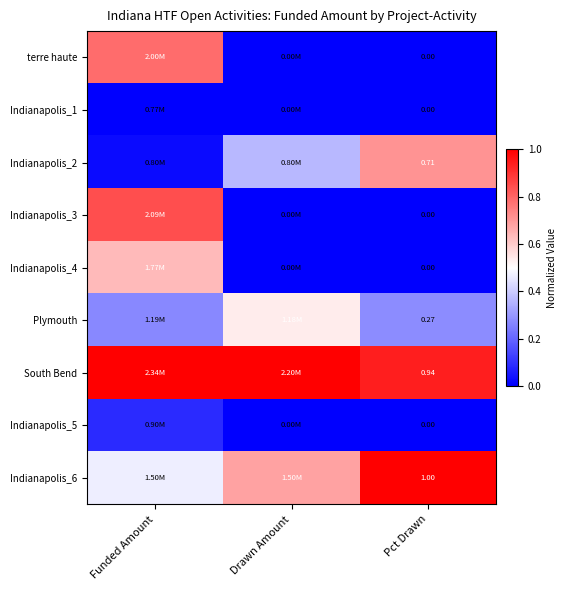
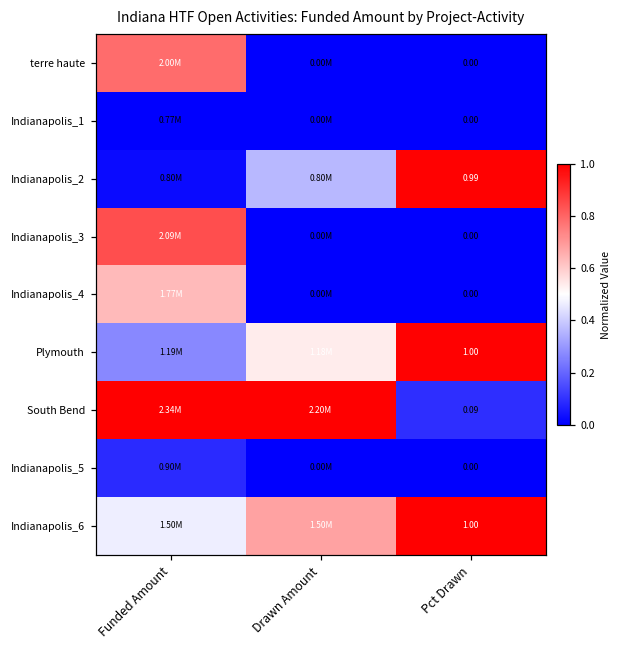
Indianapolis_2, Pct Drawn: 0.71 -> 0.99
Plymouth, Pct Drawn: 0.27 -> 1.00
South Bend, Pct Drawn: 0.94 -> 0.09
